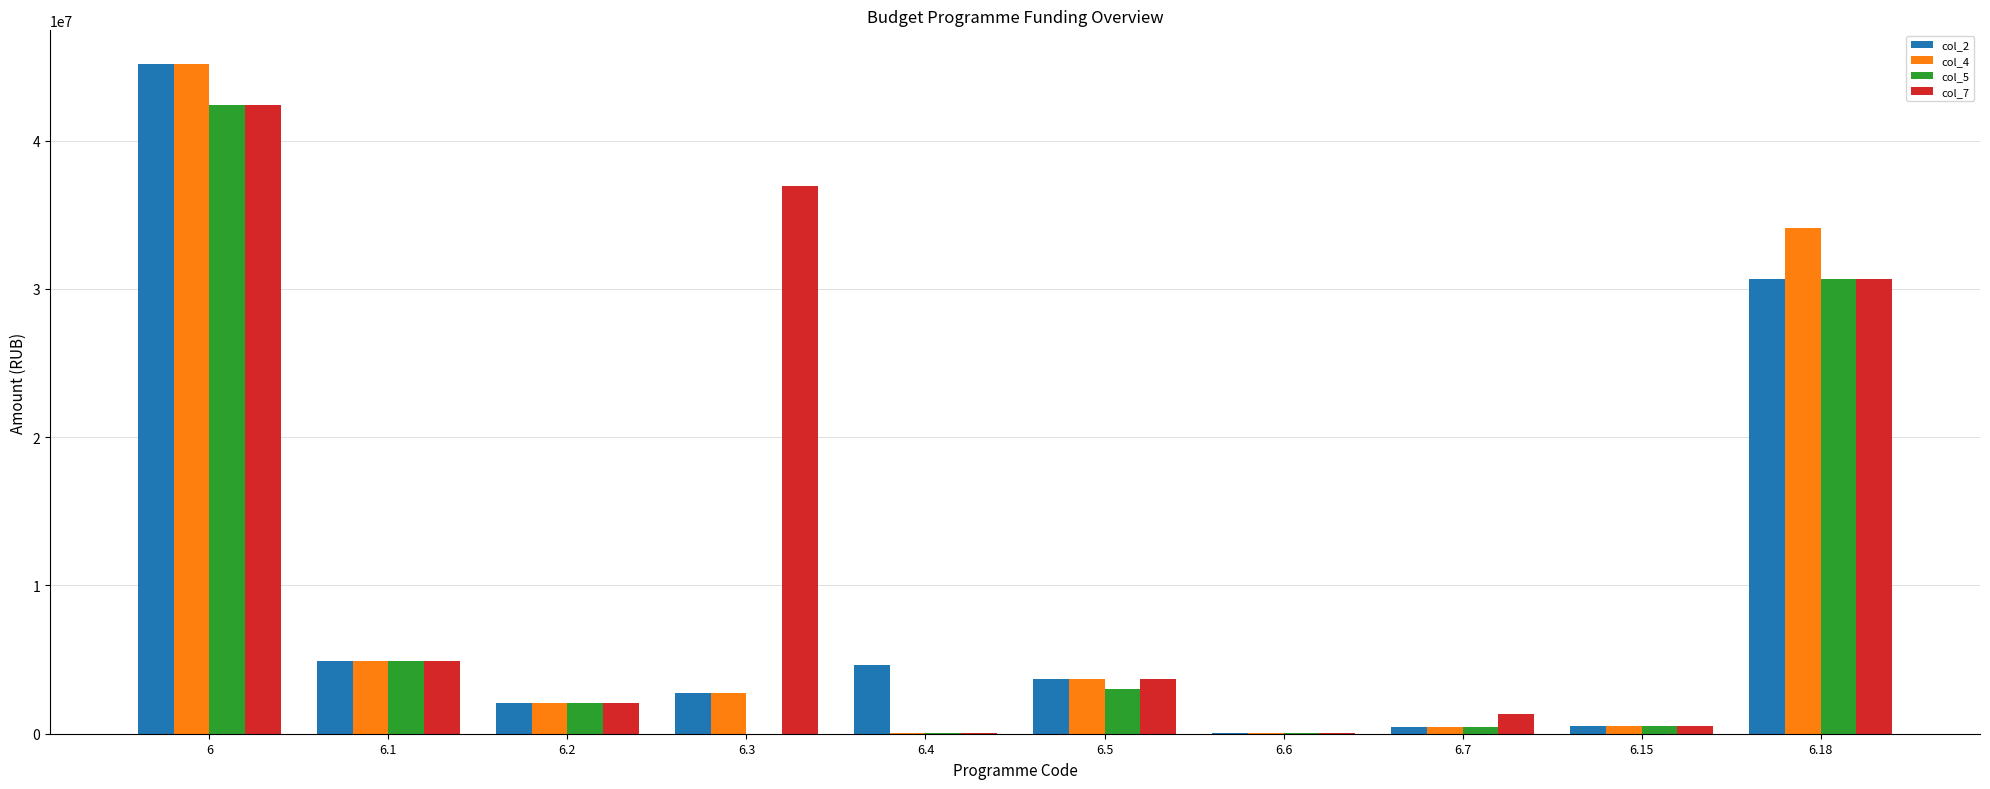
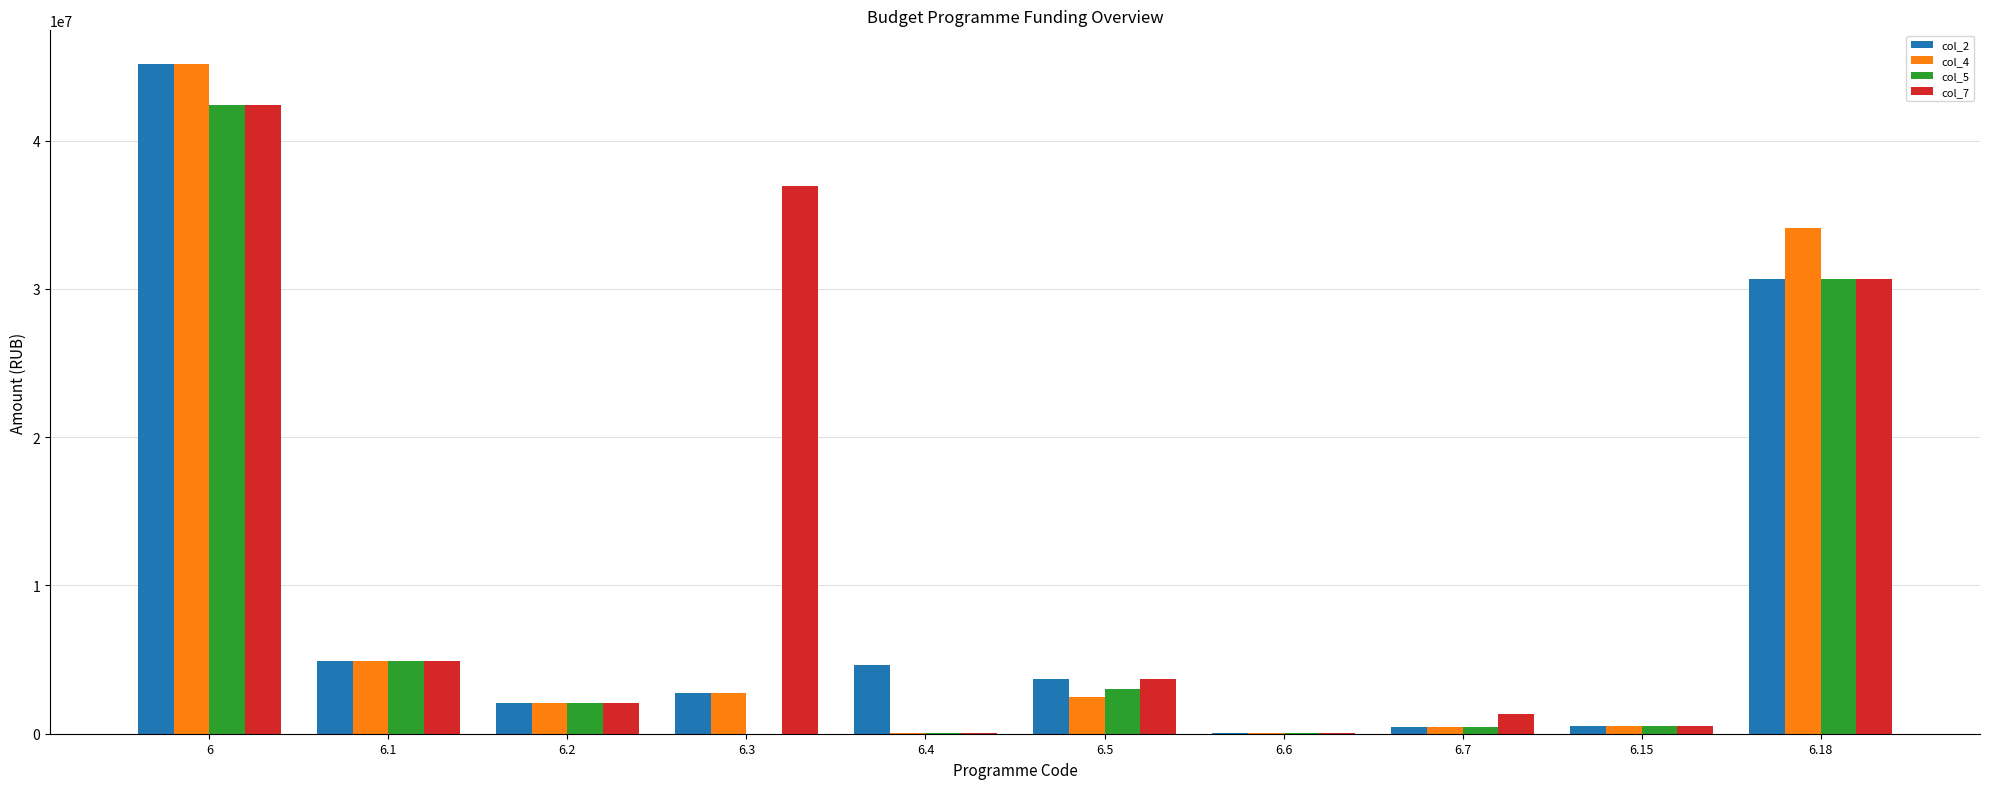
col_4, 6.5: 3700000 -> 2500000
